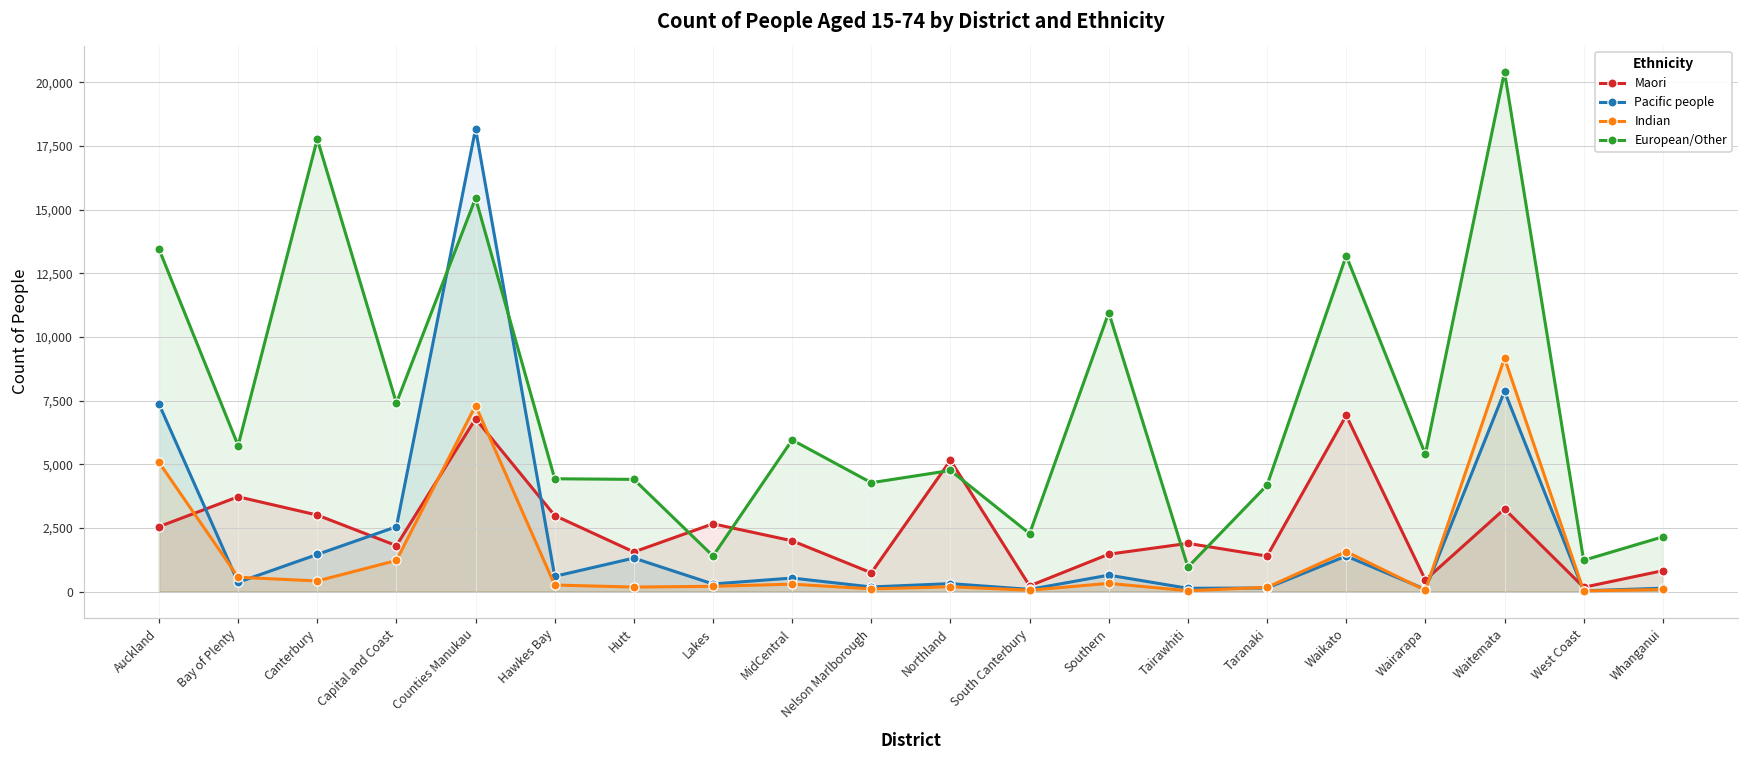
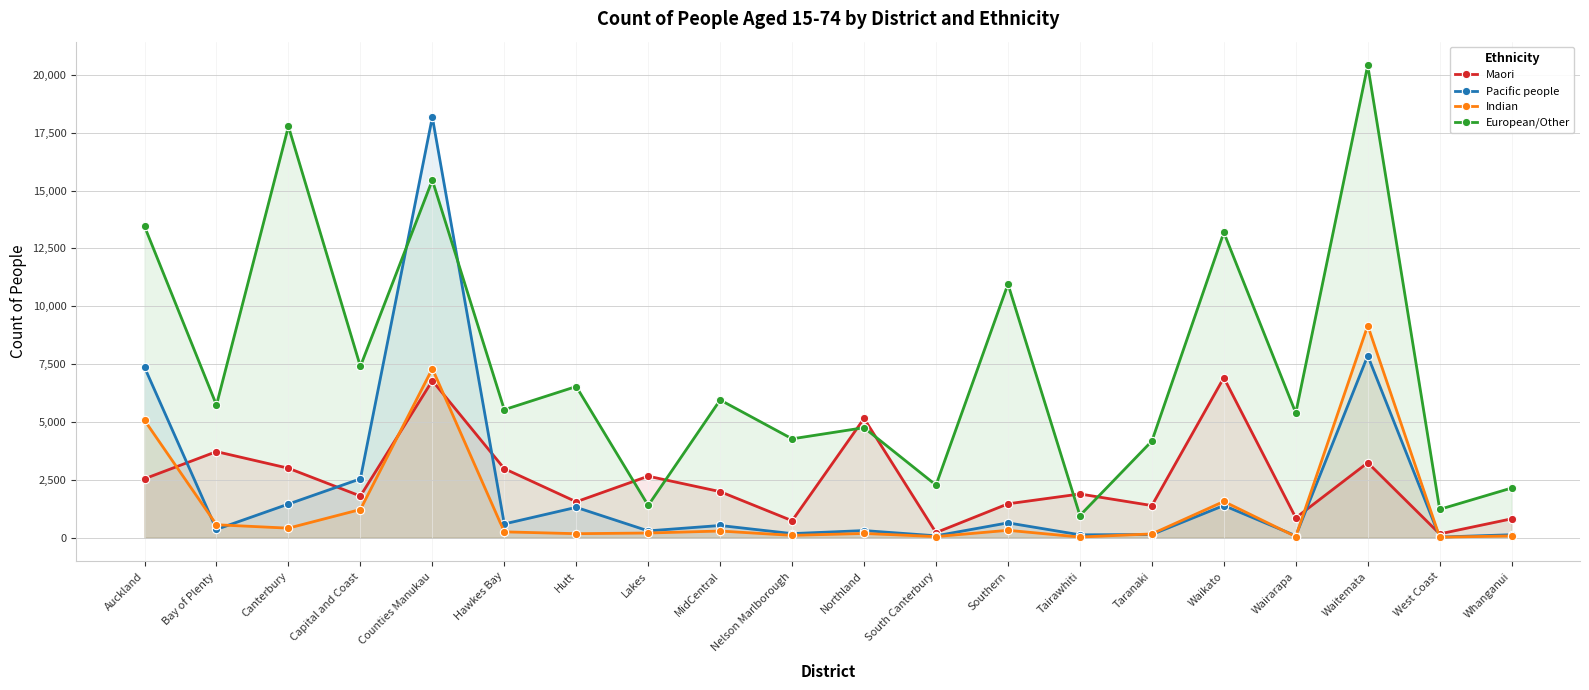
European/Other, Hawkes Bay: 4,400 -> 5,500
European/Other, Hutt: 4,400 -> 6,500
Maori, Wairarapa: 500 -> 900
